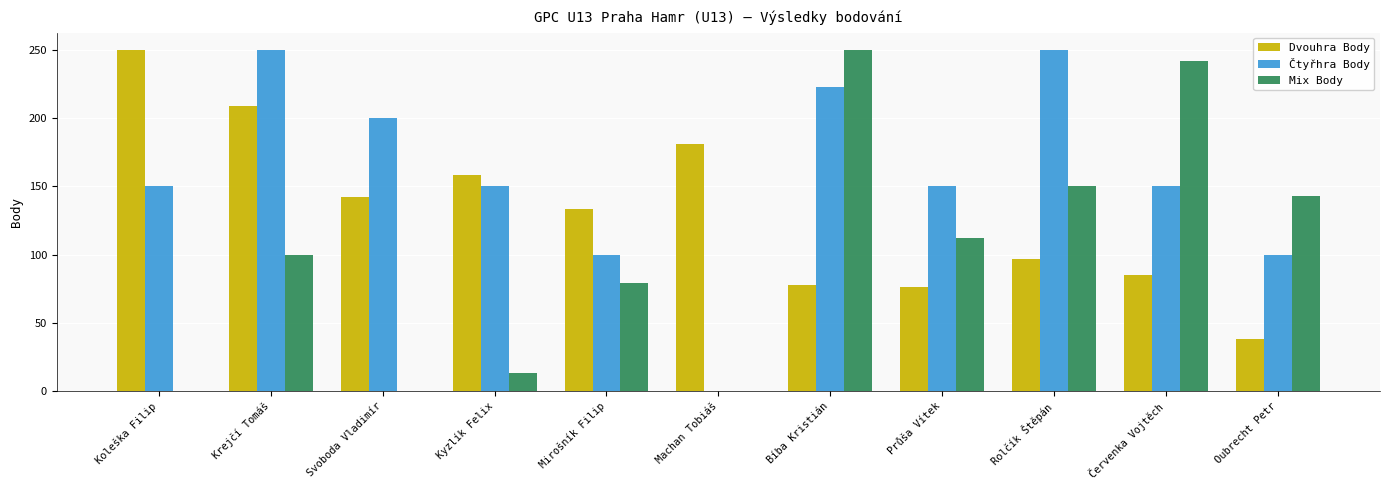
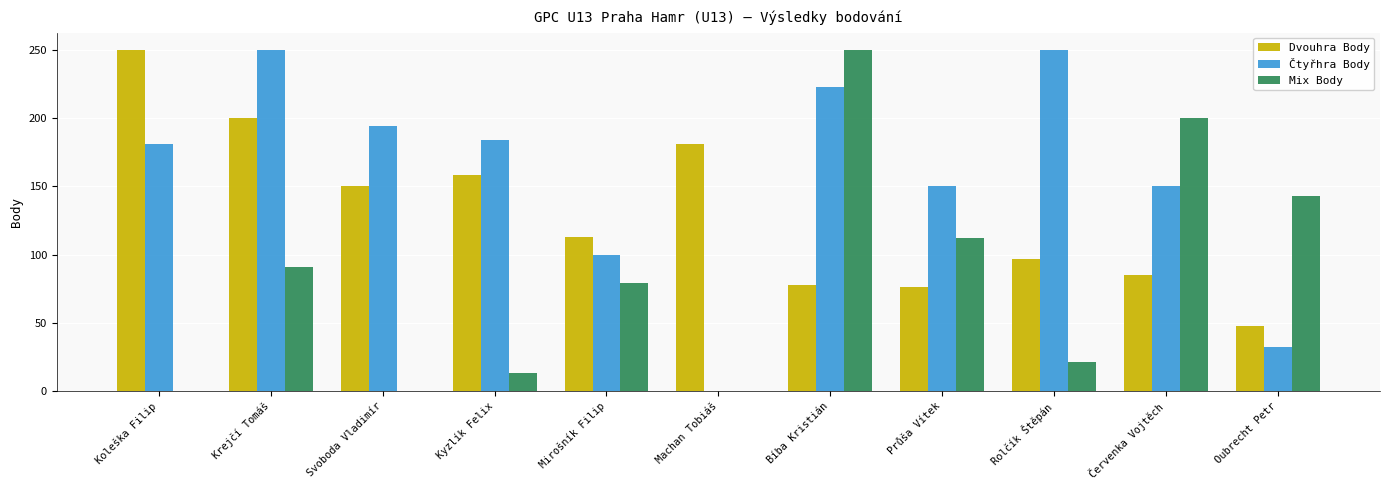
Čtyřhra Body, Koleška Filip: 150 -> 181
Dvouhra Body, Krejčí Tomáš: 209 -> 200
Mix Body, Krejčí Tomáš: 100 -> 91
Dvouhra Body, Svoboda Vladimír: 142 -> 150
Čtyřhra Body, Svoboda Vladimír: 200 -> 194
Čtyřhra Body, Kyzlík Felix: 150 -> 184
Dvouhra Body, Mirošník Filip: 133 -> 113
Mix Body, Rolčík Štěpán: 150 -> 21
Mix Body, Červenka Vojtěch: 242 -> 200
Dvouhra Body, Oubrecht Petr: 38 -> 48
Čtyřhra Body, Oubrecht Petr: 100 -> 32
